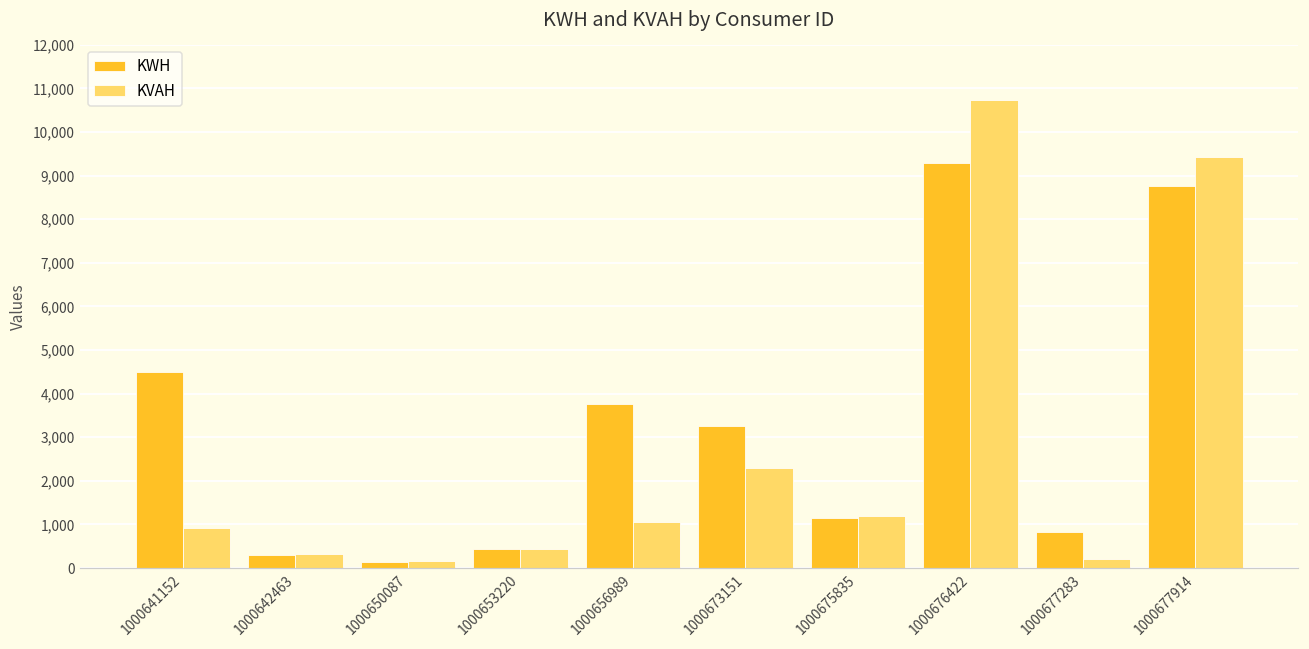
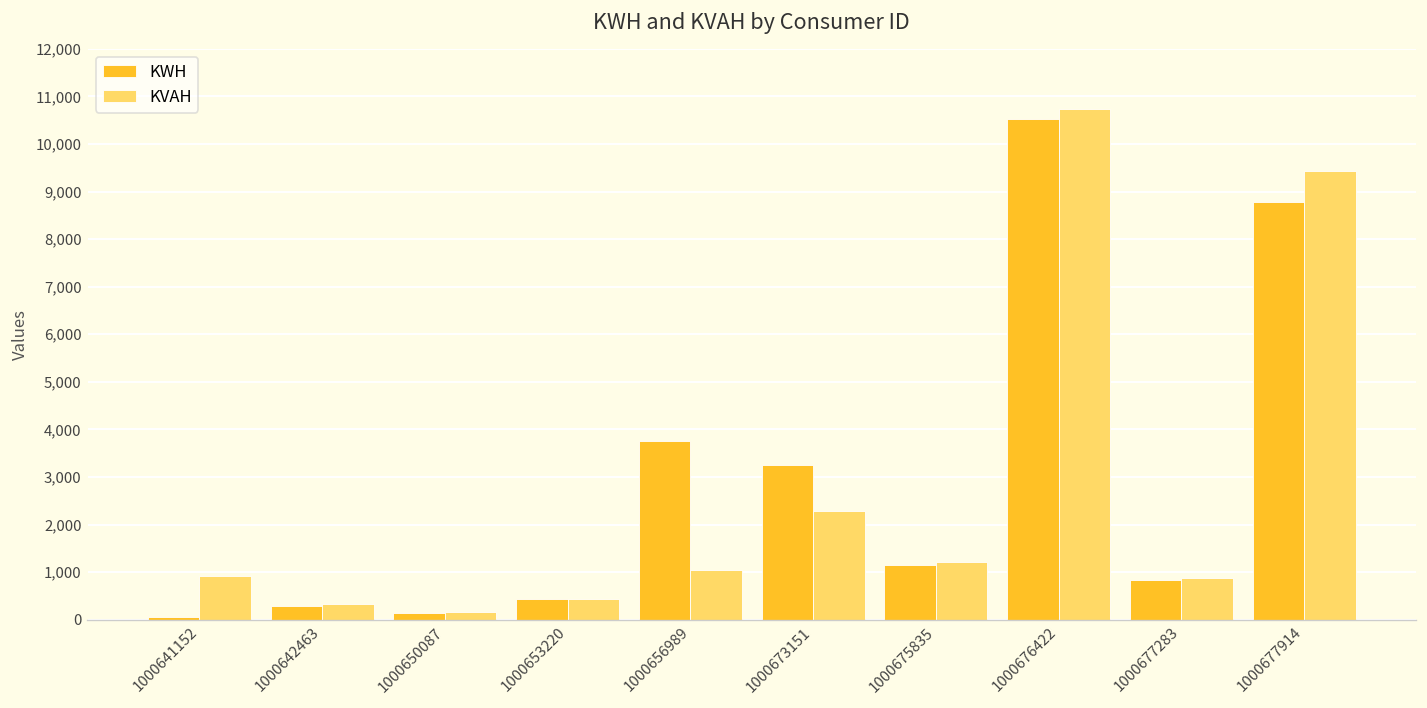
KWH, 1000641152: 4,500 -> 100
KWH, 1000676422: 9,300 -> 10,500
KVAH, 1000677283: 200 -> 900
